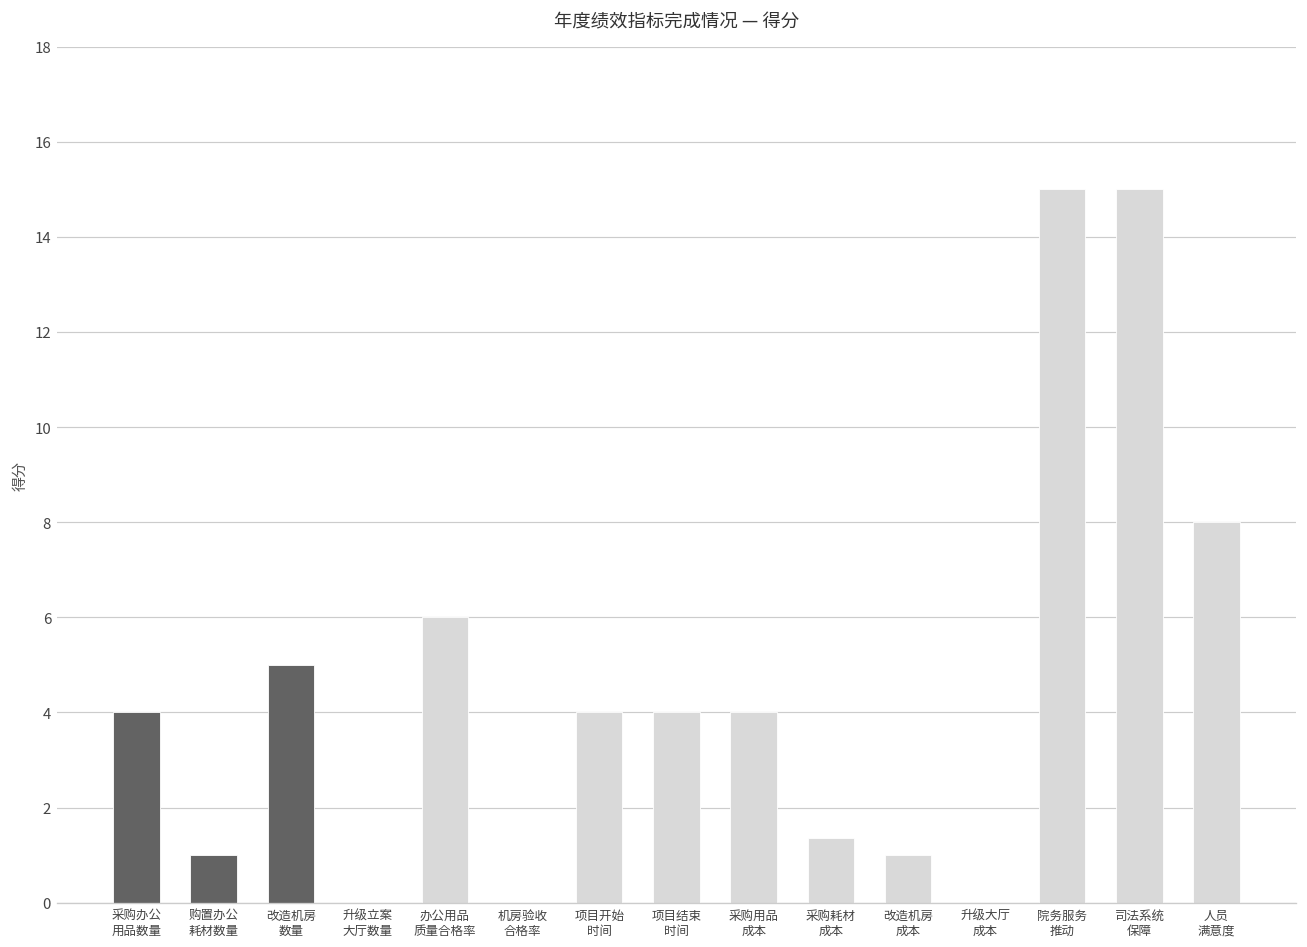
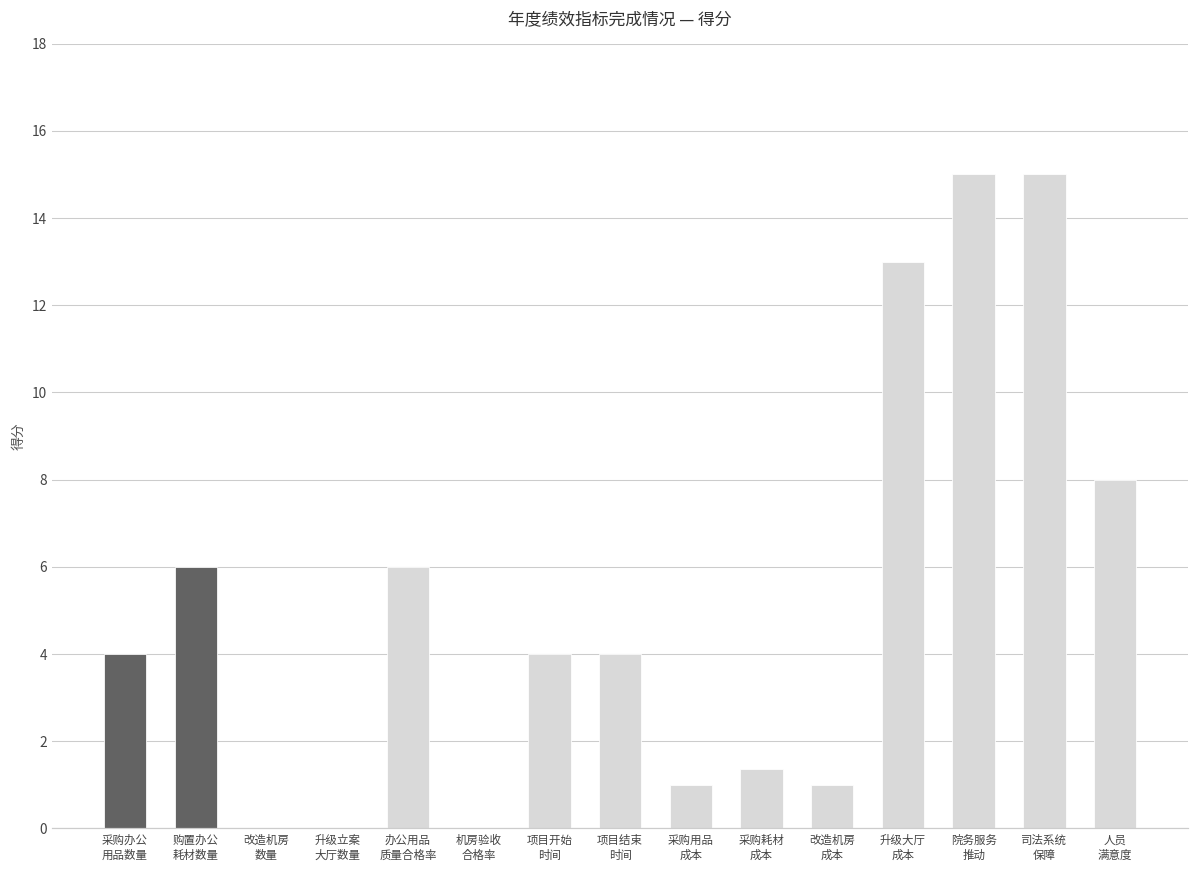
购置办公 耗材数量: 1 -> 6
改造机房 数量: 5 -> 0
采购用品 成本: 4 -> 1
升级大厅 成本: 0 -> 13
